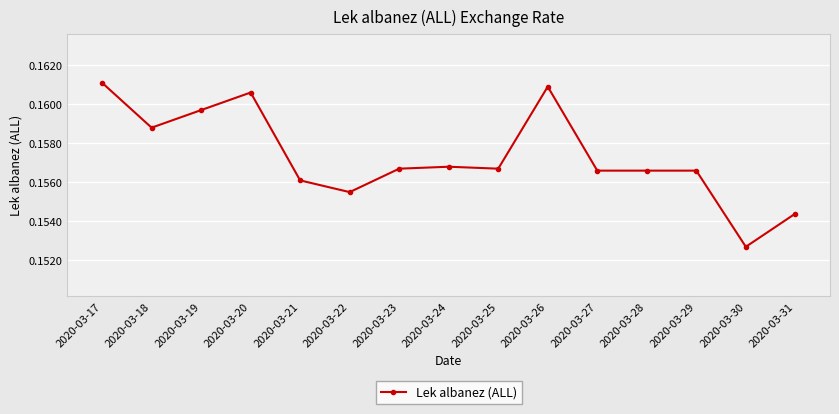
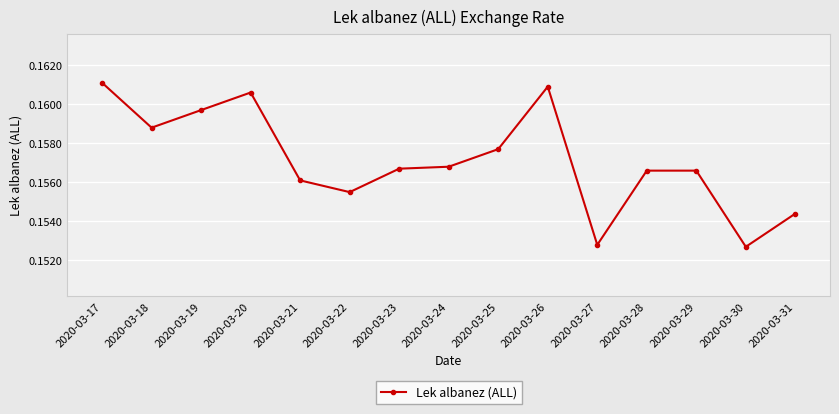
2020-03-25: 0.1567 -> 0.1577
2020-03-27: 0.1566 -> 0.1528
